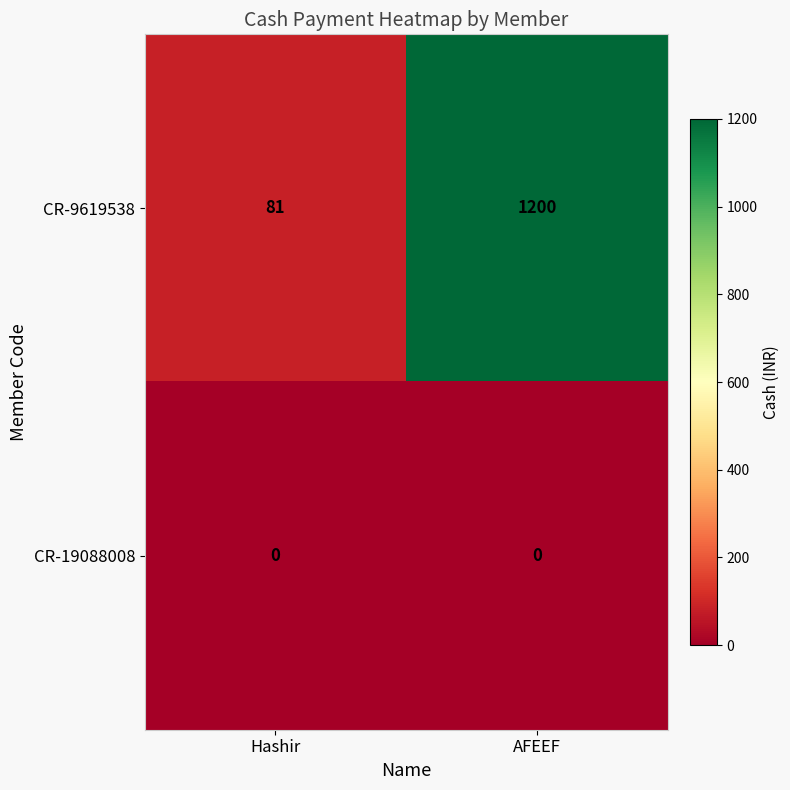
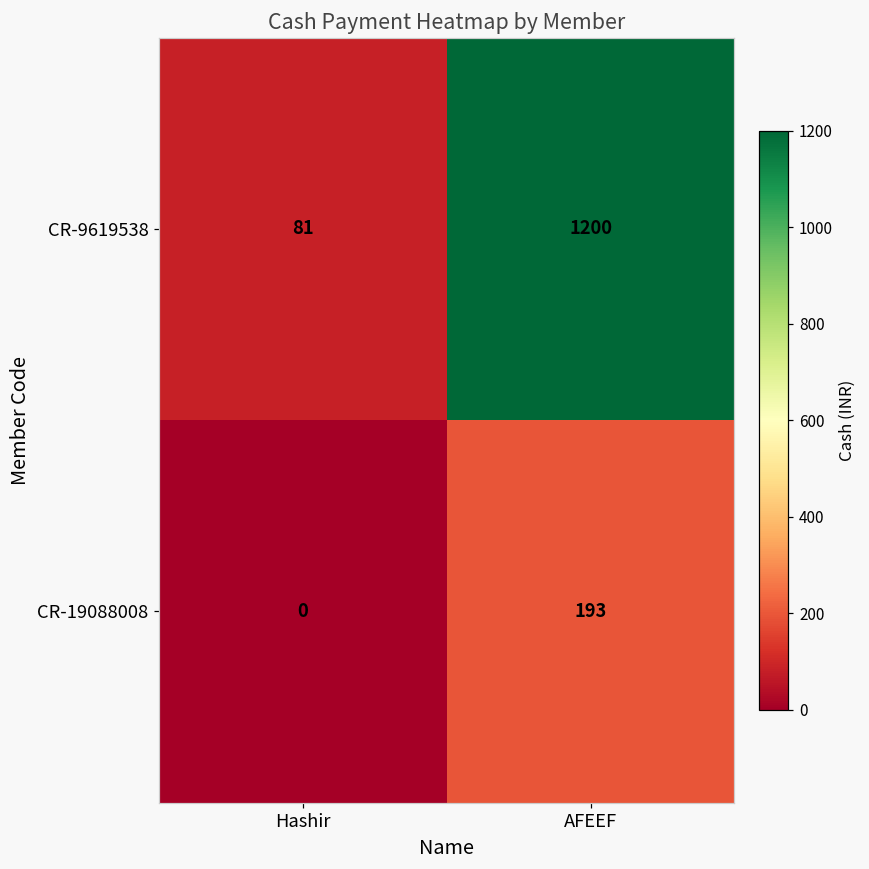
CR-19088008, AFEEF: 0 -> 193
